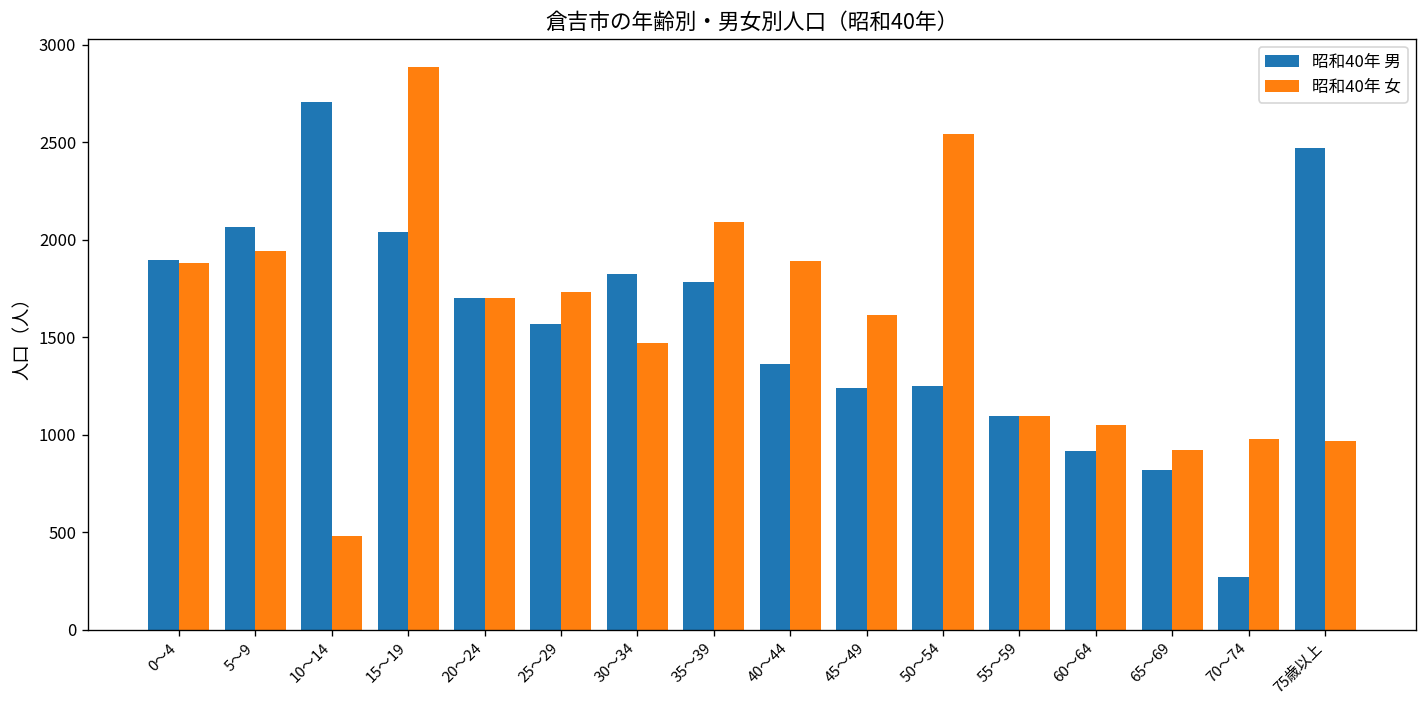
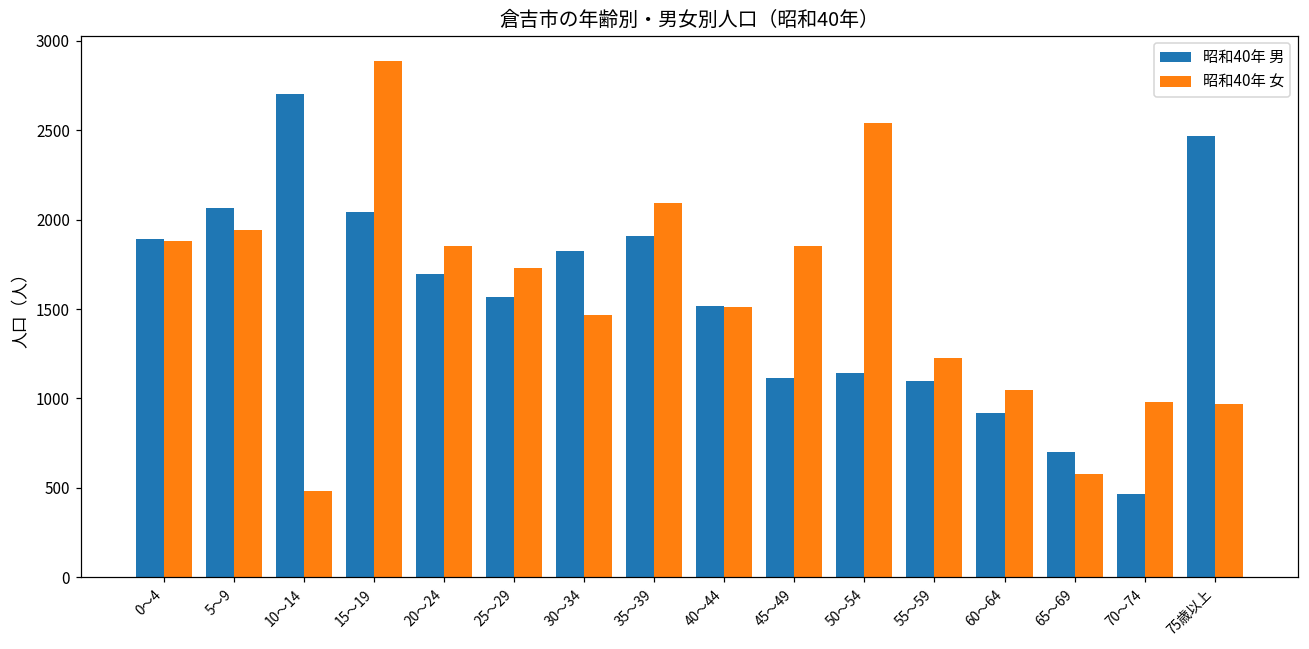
昭和40年 女, 20～24: 1700 -> 1850
昭和40年 男, 35～39: 1790 -> 1910
昭和40年 男, 40～44: 1360 -> 1520
昭和40年 女, 40～44: 1890 -> 1510
昭和40年 男, 45～49: 1240 -> 1110
昭和40年 女, 45～49: 1610 -> 1850
昭和40年 男, 50～54: 1250 -> 1150
昭和40年 女, 55～59: 1100 -> 1220
昭和40年 男, 65～69: 820 -> 700
昭和40年 女, 65～69: 920 -> 580
昭和40年 男, 70～74: 270 -> 460
